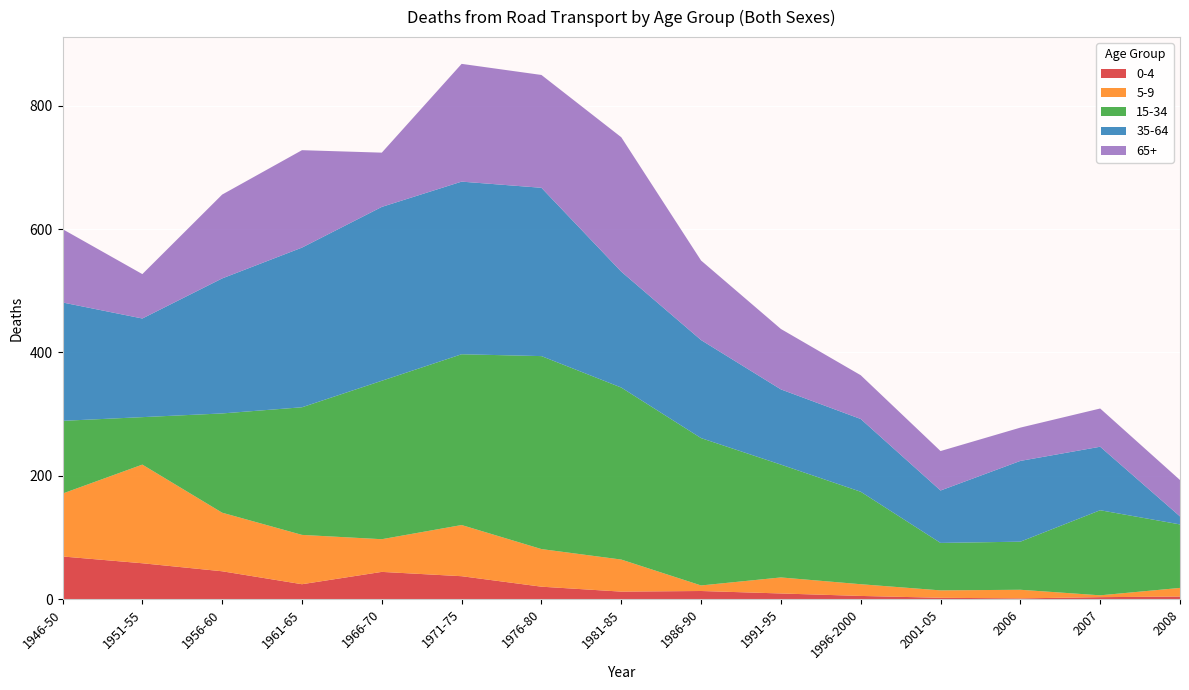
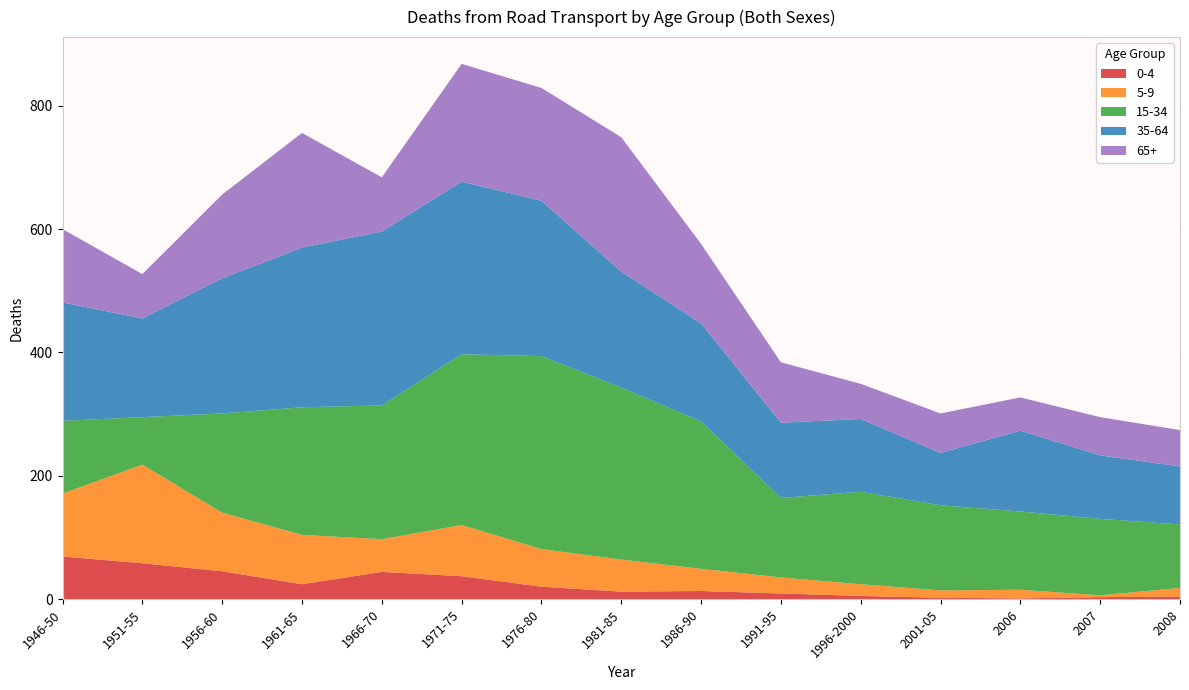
65+, 1961-65: 160 -> 190
15-34, 1966-70: 260 -> 220
35-64, 1976-80: 270 -> 250
5-9, 1986-90: 10 -> 40
15-34, 1991-95: 180 -> 130
65+, 1996-2000: 70 -> 60
15-34, 2001-05: 80 -> 140
15-34, 2006: 80 -> 130
15-34, 2007: 140 -> 120
35-64, 2008: 10 -> 90
